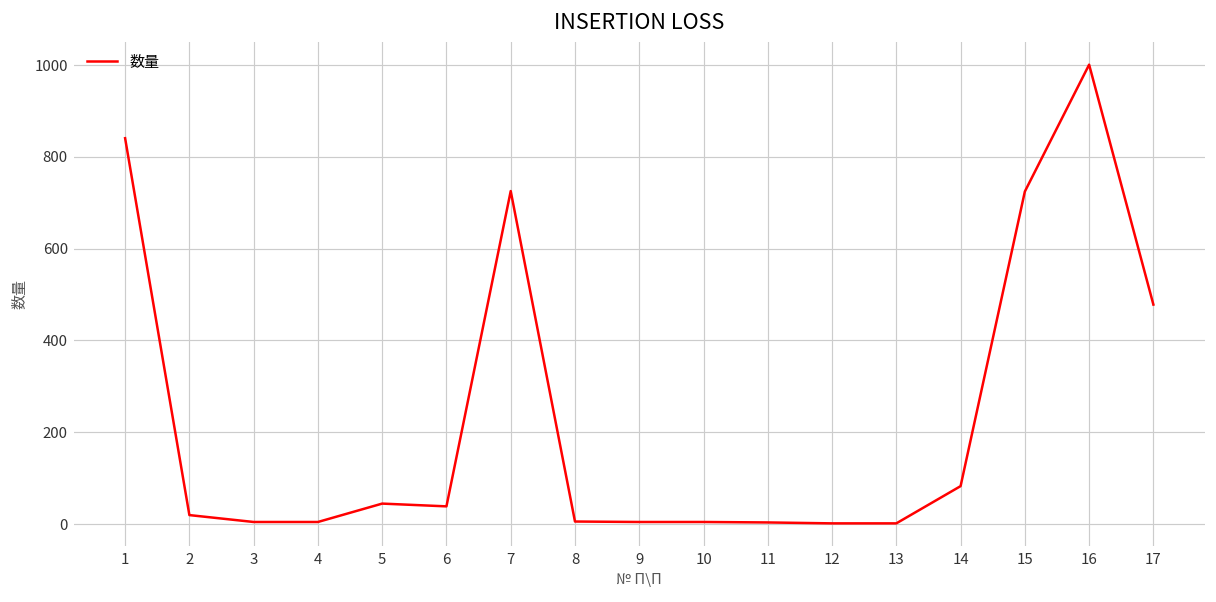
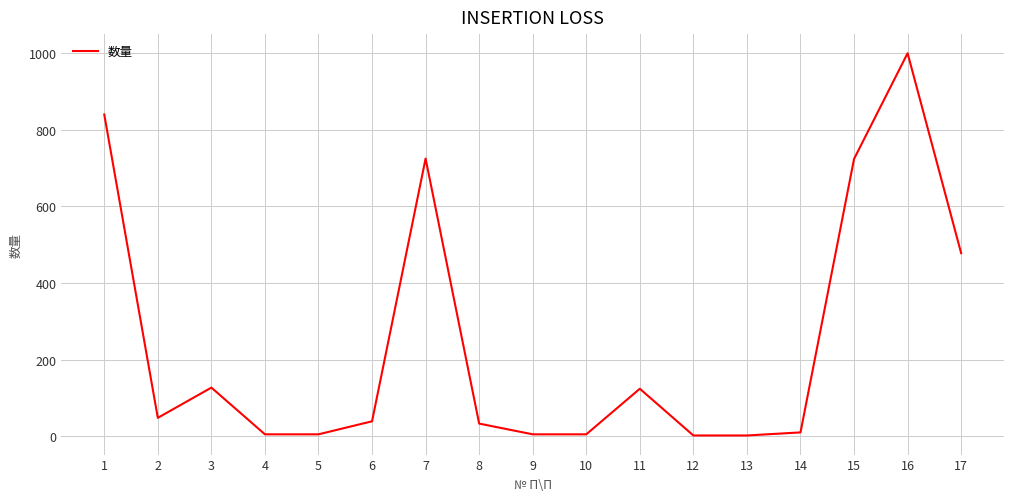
2: 20 -> 50
3: 10 -> 130
5: 50 -> 10
8: 10 -> 30
11: 0 -> 120
14: 80 -> 10
